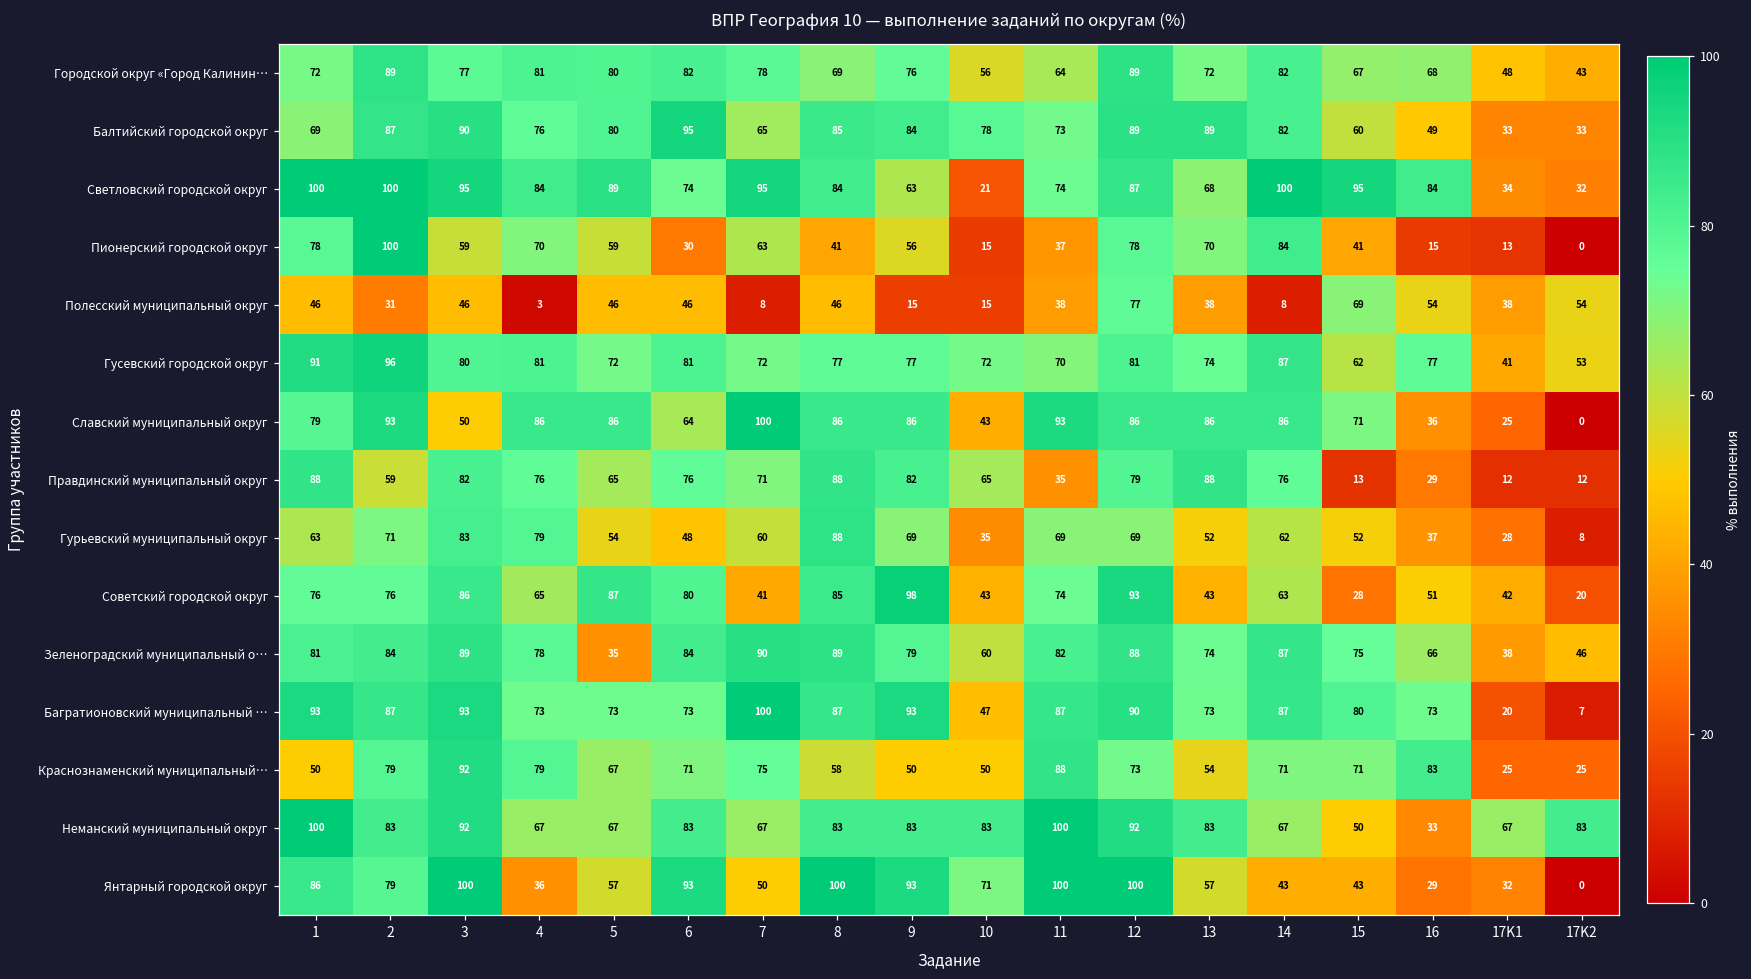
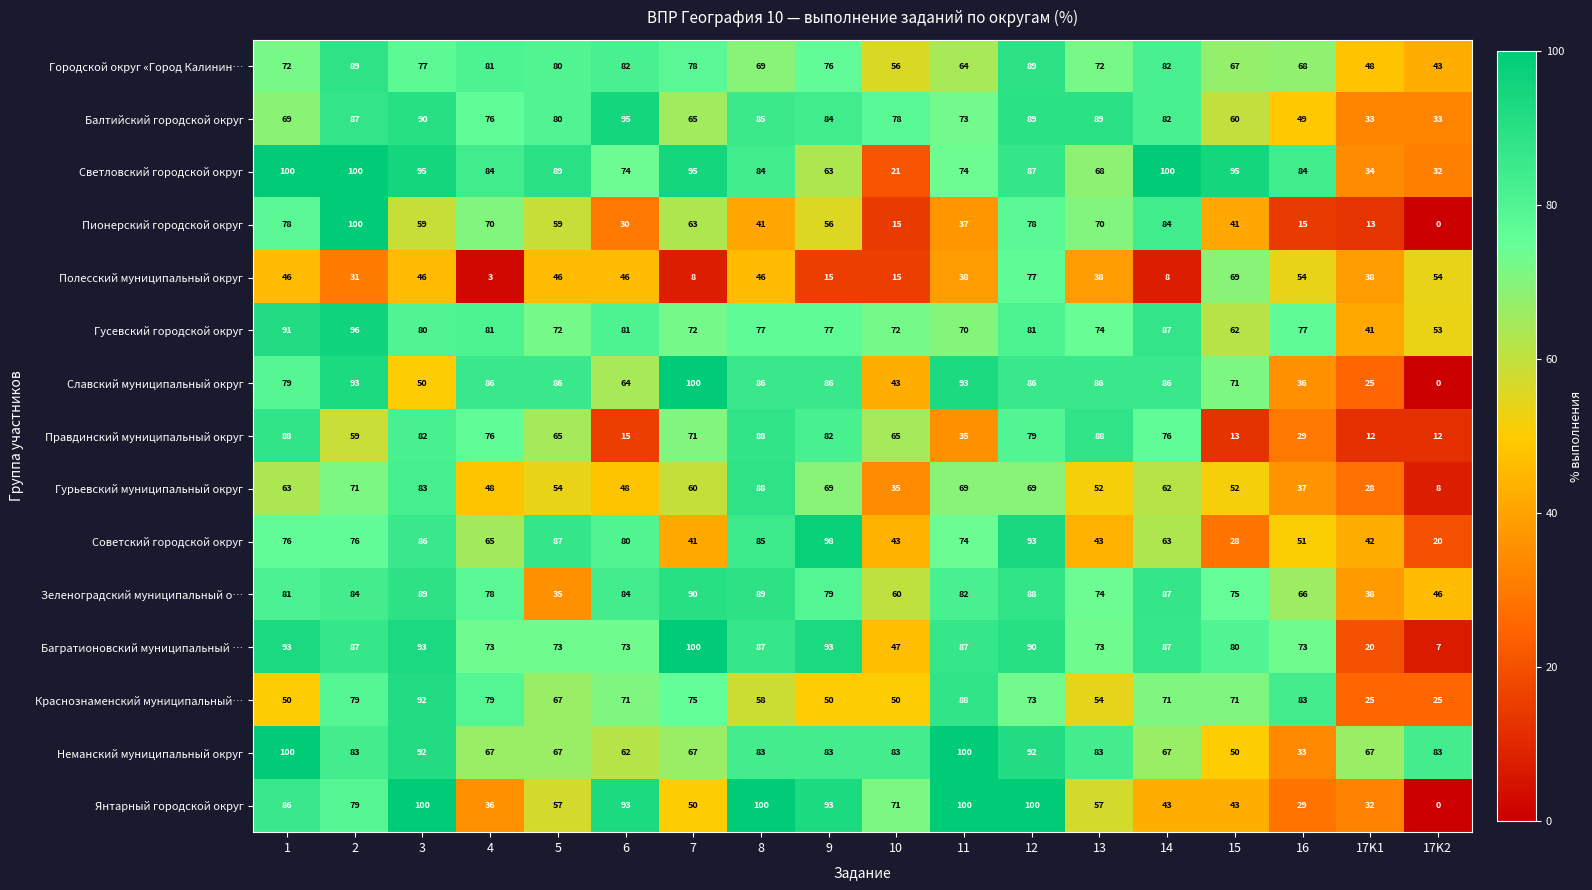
Правдинский муниципальный округ, 6: 76 -> 15
Гурьевский муниципальный округ, 4: 79 -> 48
Неманский муниципальный округ, 6: 83 -> 62
